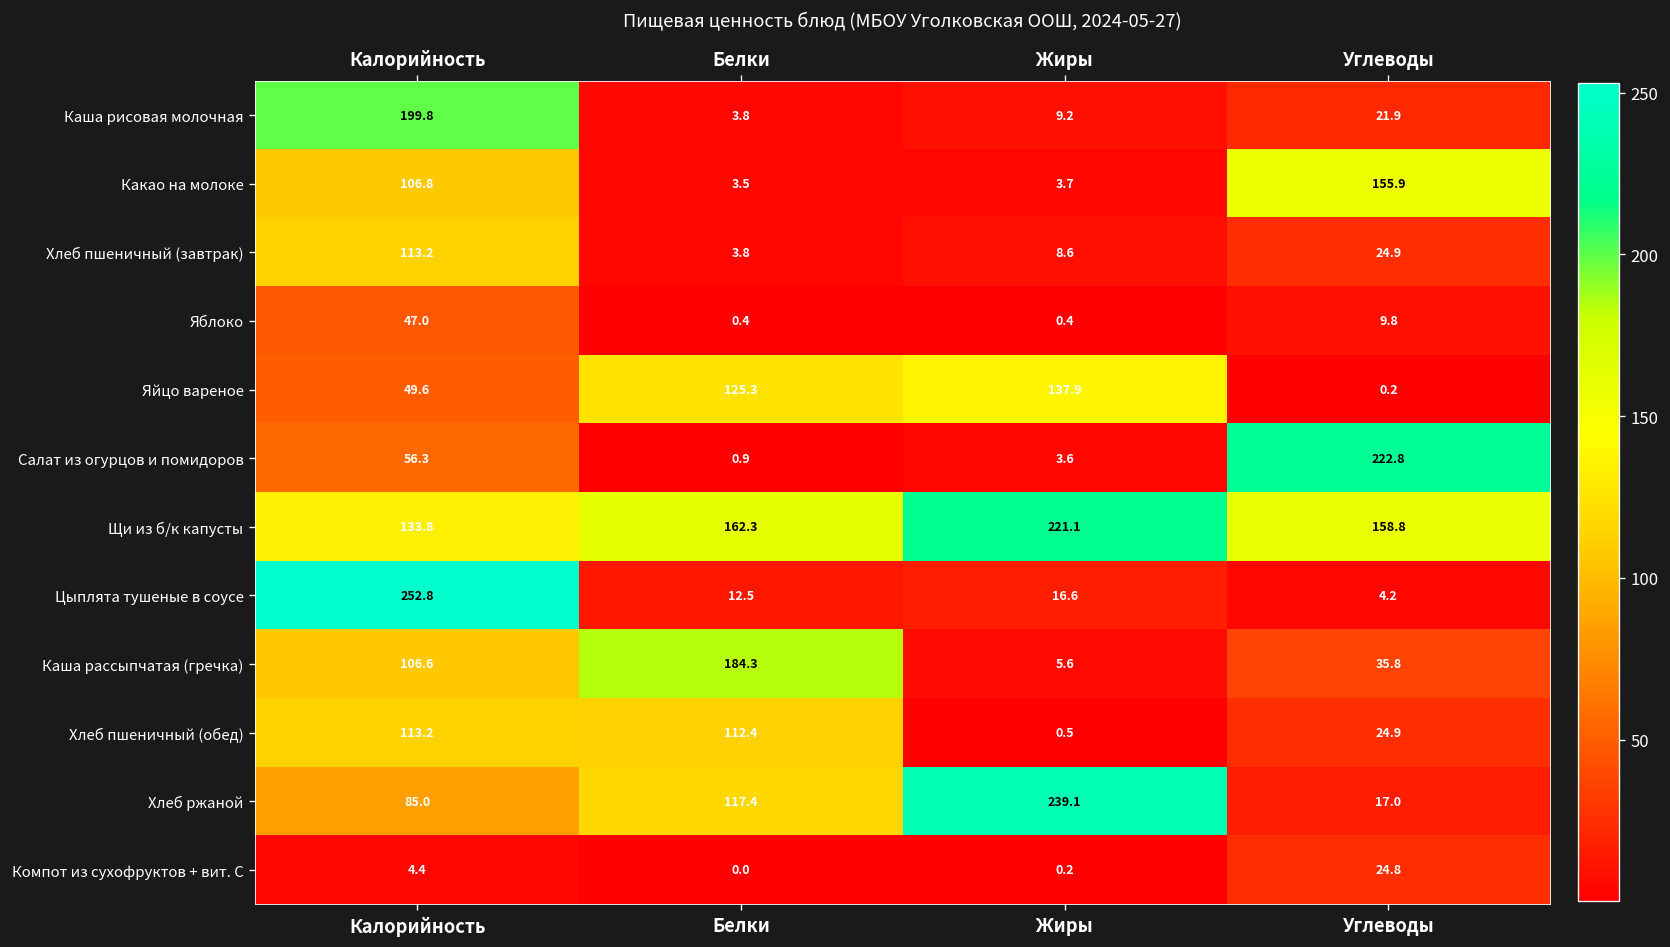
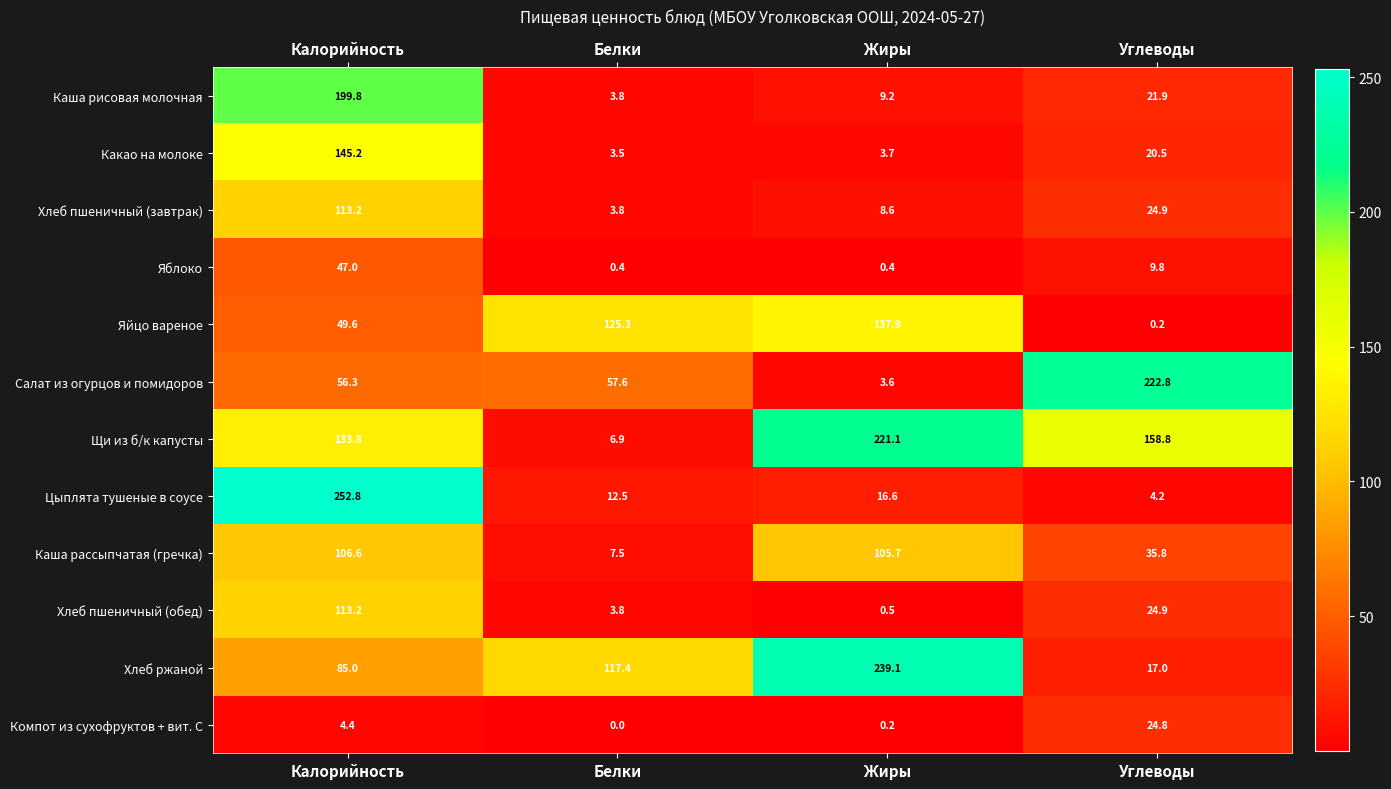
Какао на молоке, Калорийность: 106.8 -> 145.2
Какао на молоке, Углеводы: 155.9 -> 20.5
Салат из огурцов и помидоров, Белки: 0.9 -> 57.6
Щи из б/к капусты, Белки: 162.3 -> 6.9
Каша рассыпчатая (гречка), Белки: 184.3 -> 7.5
Каша рассыпчатая (гречка), Жиры: 5.6 -> 105.7
Хлеб пшеничный (обед), Белки: 112.4 -> 3.8
